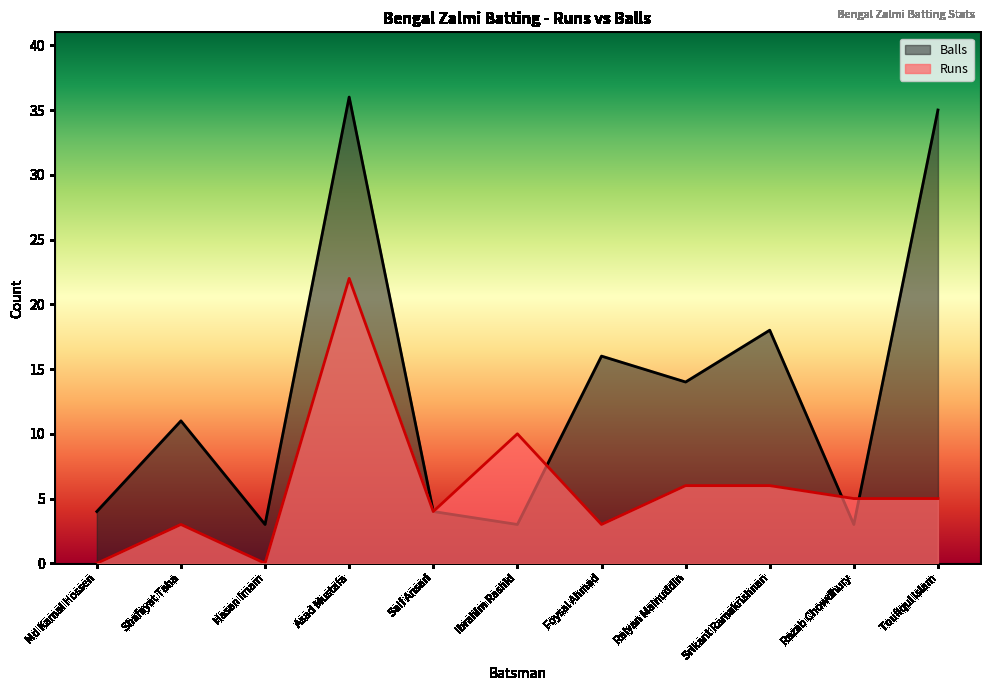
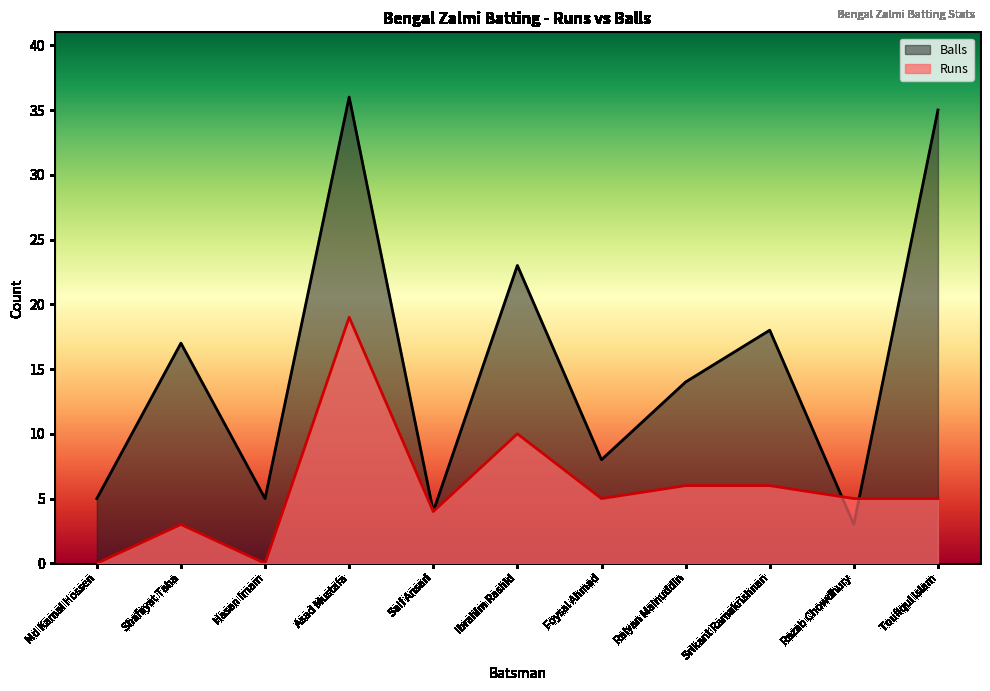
Balls, Md Kamal Hossen: 4 -> 5
Balls, Shafayat Taha: 11 -> 17
Balls, Hasan Imam: 3 -> 5
Runs, Asad Mustafa: 22 -> 19
Balls, Ibrahim Rashid: 3 -> 23
Balls, Foysal Ahmad: 16 -> 8
Runs, Foysal Ahmad: 3 -> 5
